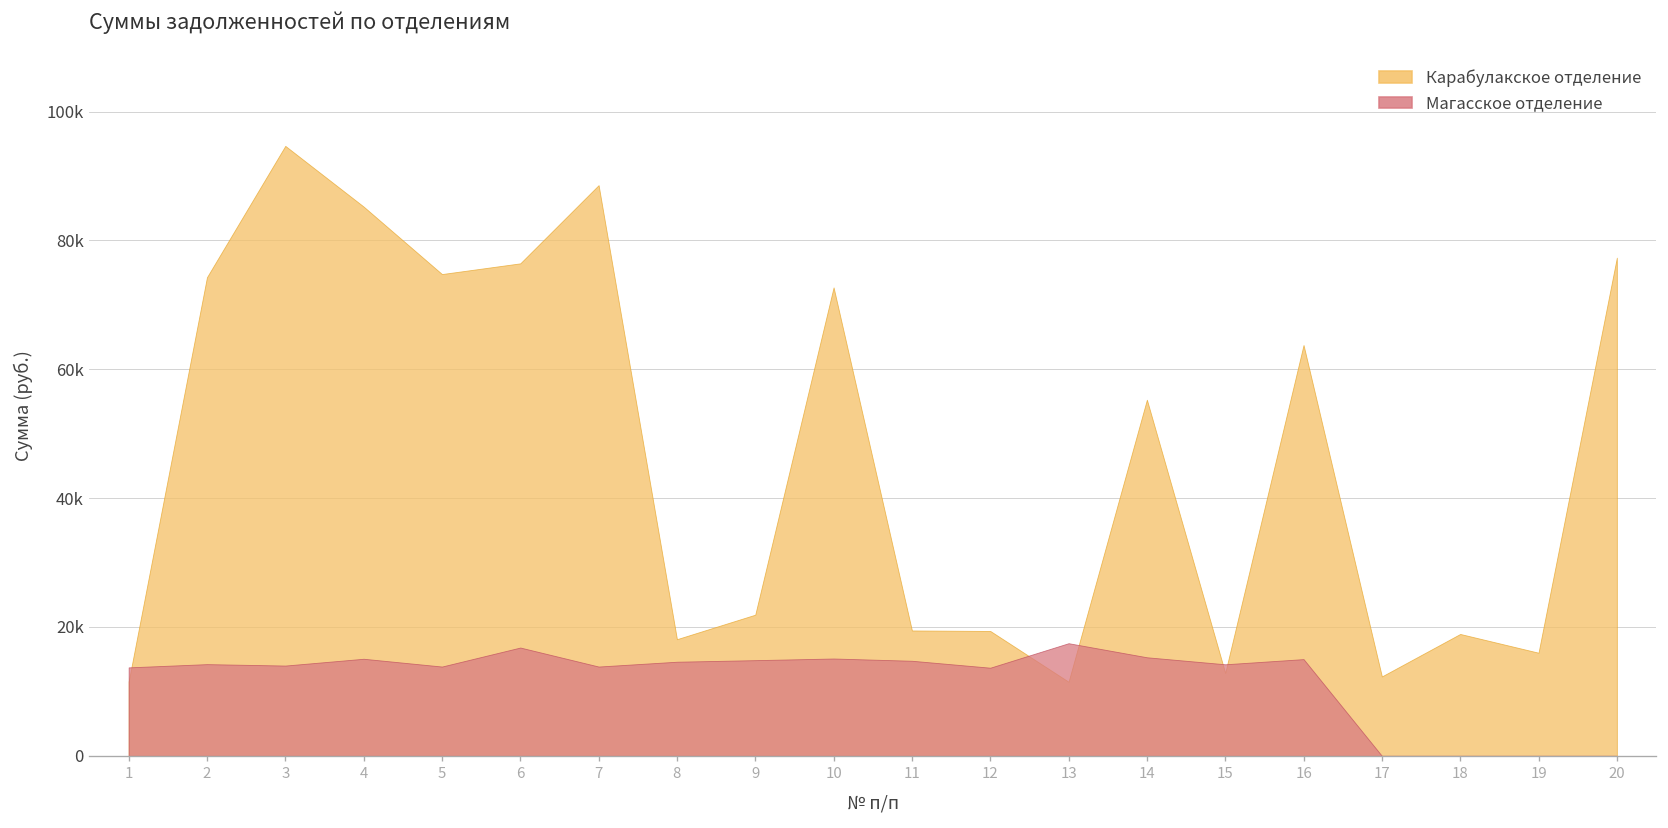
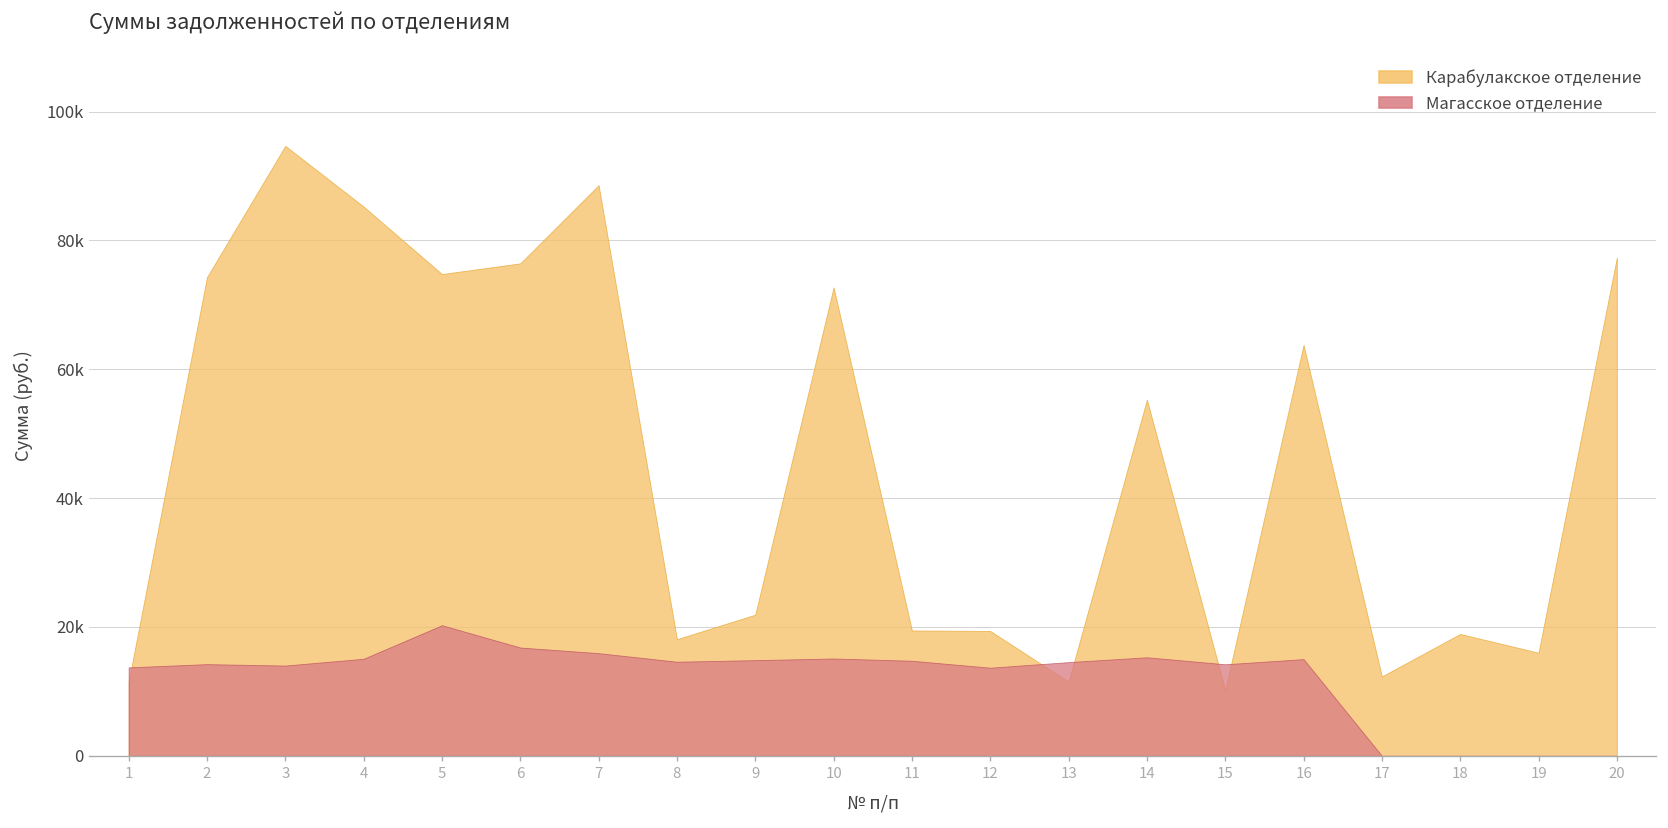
Магасское отделение, 5: 14000 -> 20000
Магасское отделение, 7: 14000 -> 16000
Магасское отделение, 13: 17000 -> 15000
Карабулакское отделение, 15: 13000 -> 10000
